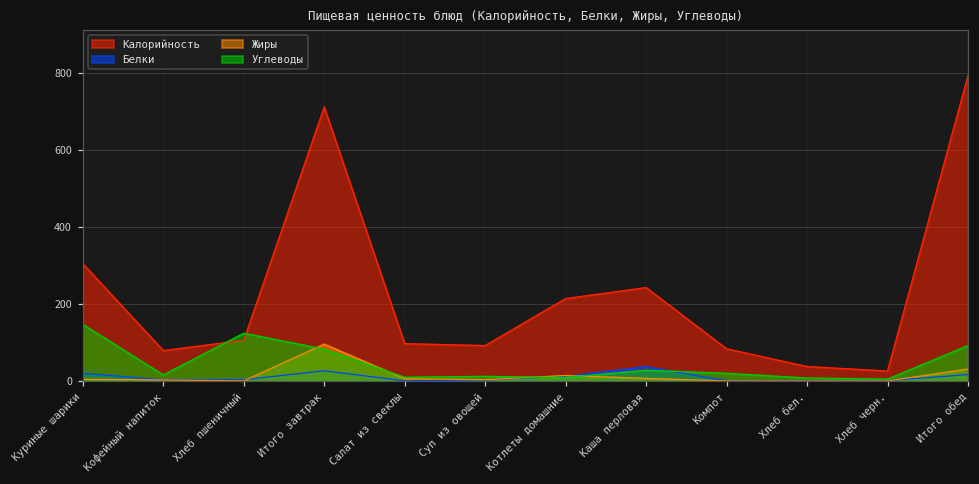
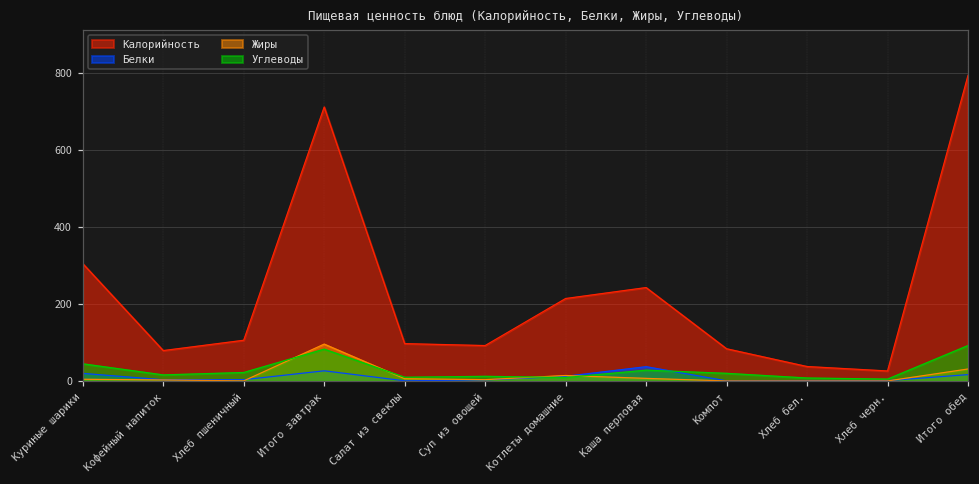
Углеводы, Куриные шарики: 150 -> 40
Углеводы, Хлеб пшеничный: 120 -> 20
